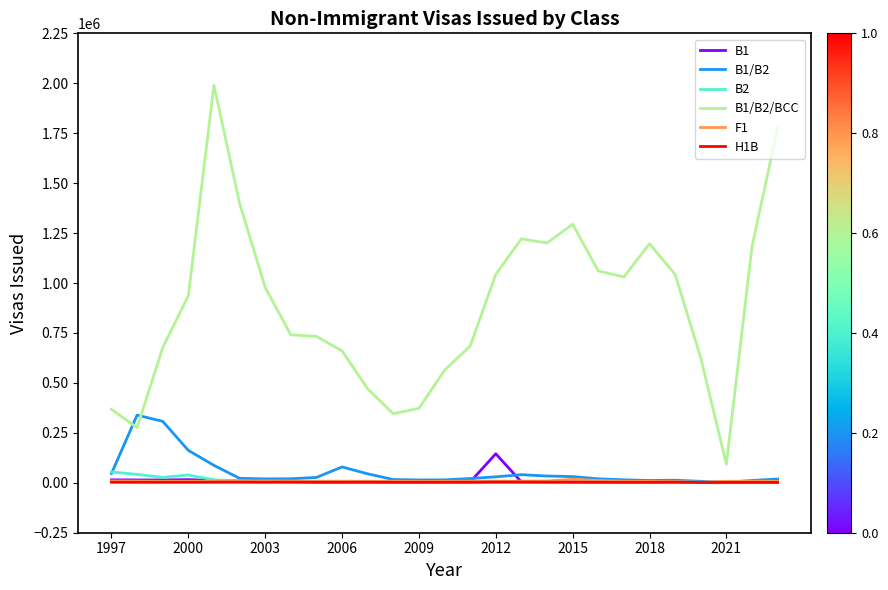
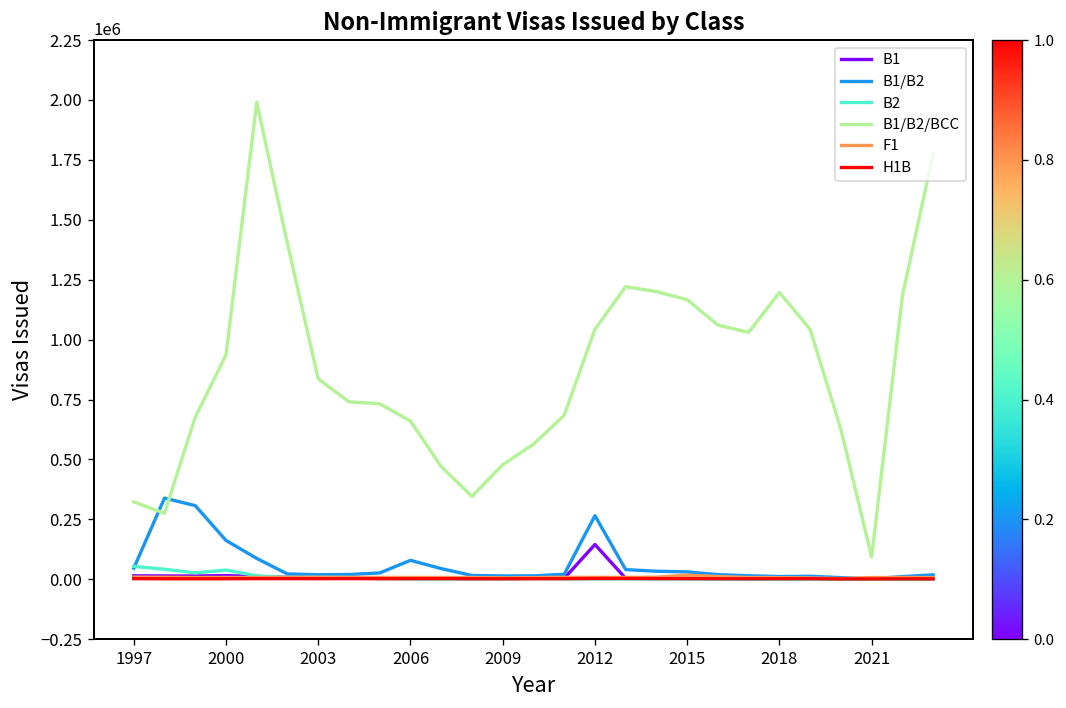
B1/B2/BCC, 1997: 370000 -> 320000
B1/B2/BCC, 2003: 980000 -> 840000
B1/B2/BCC, 2009: 370000 -> 480000
B1/B2, 2012: 30000 -> 270000
B1/B2/BCC, 2015: 1290000 -> 1170000
